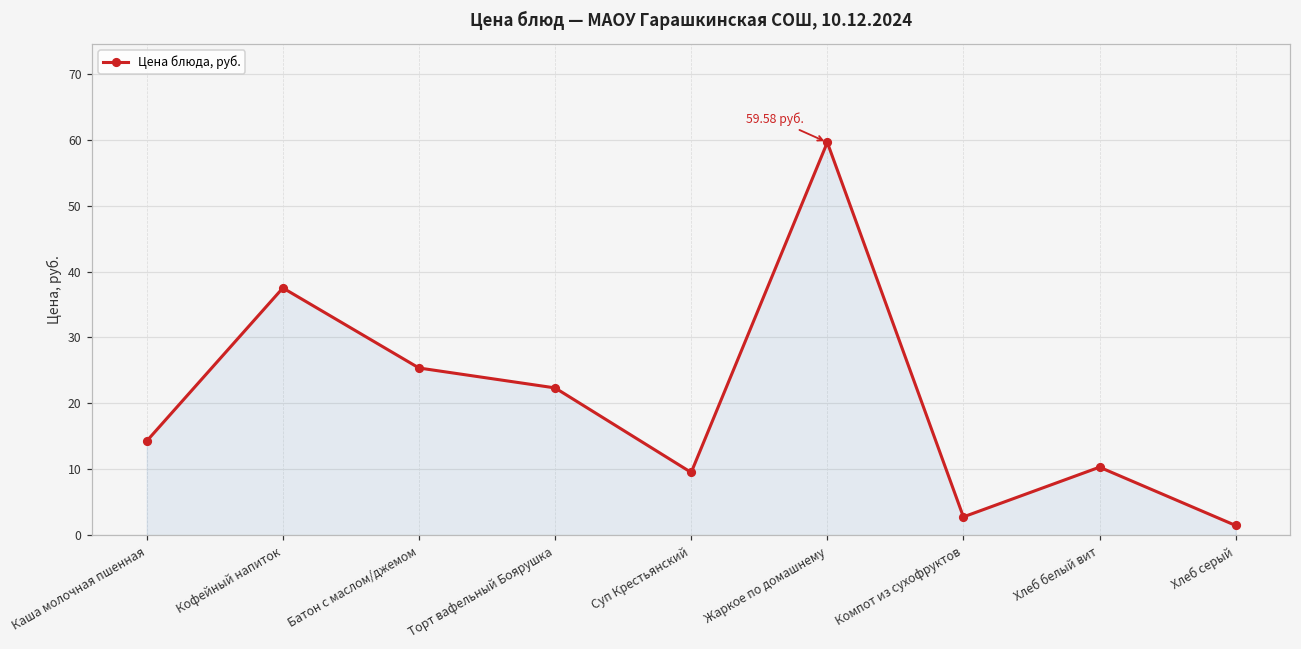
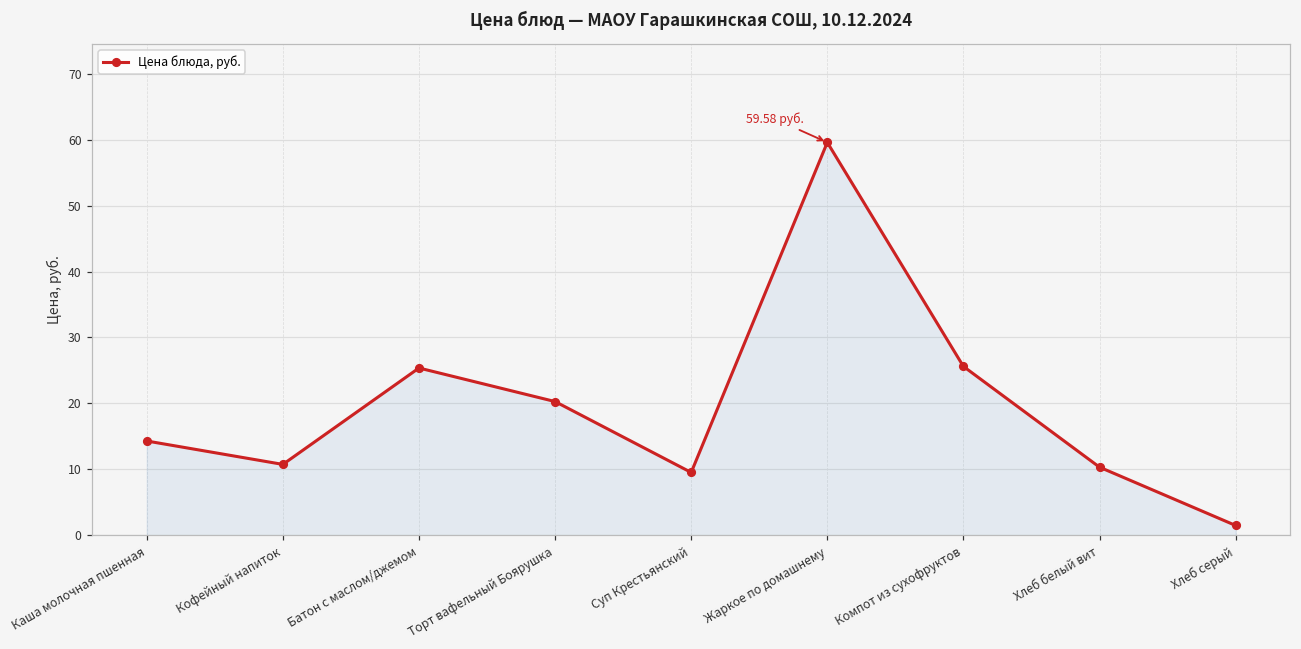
Кофейный напиток: 38 -> 11
Торт вафельный Боярушка: 22 -> 20
Компот из сухофруктов: 3 -> 26
